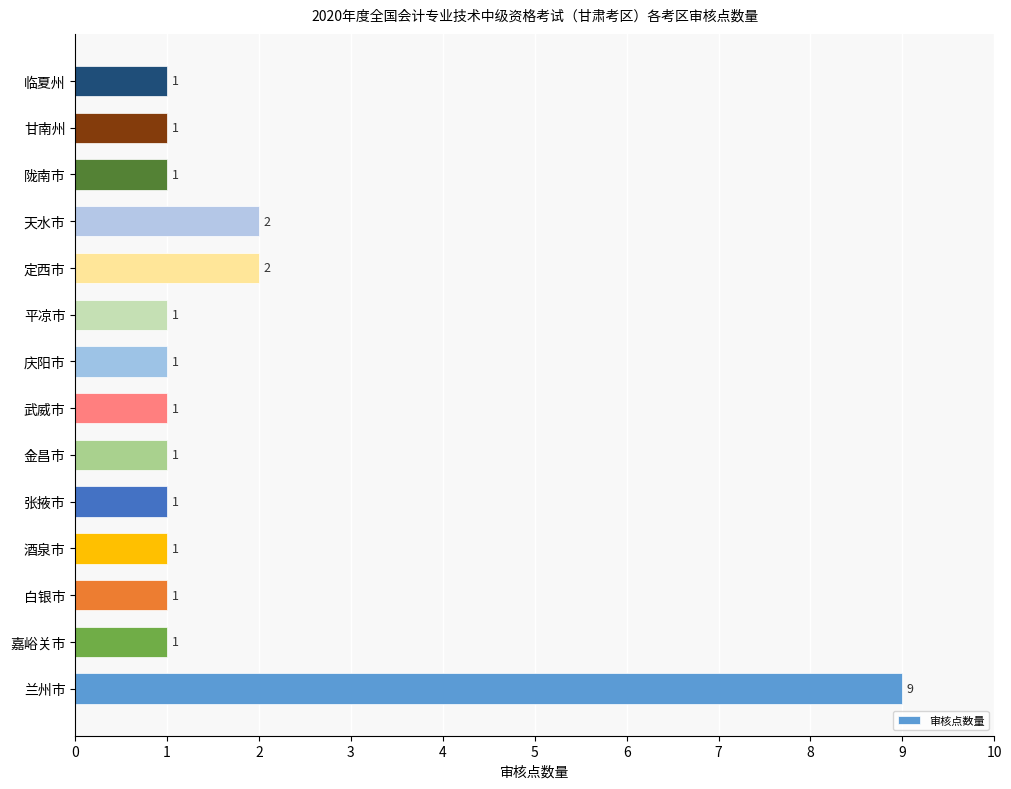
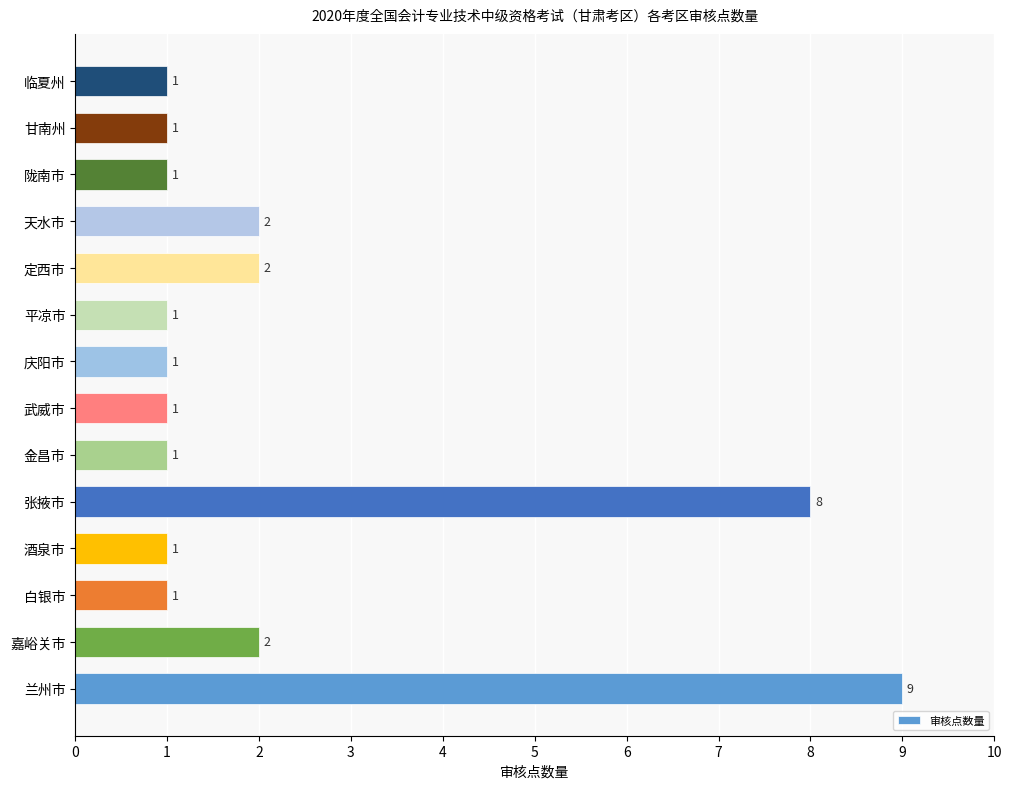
张掖市: 1 -> 8
嘉峪关市: 1 -> 2
